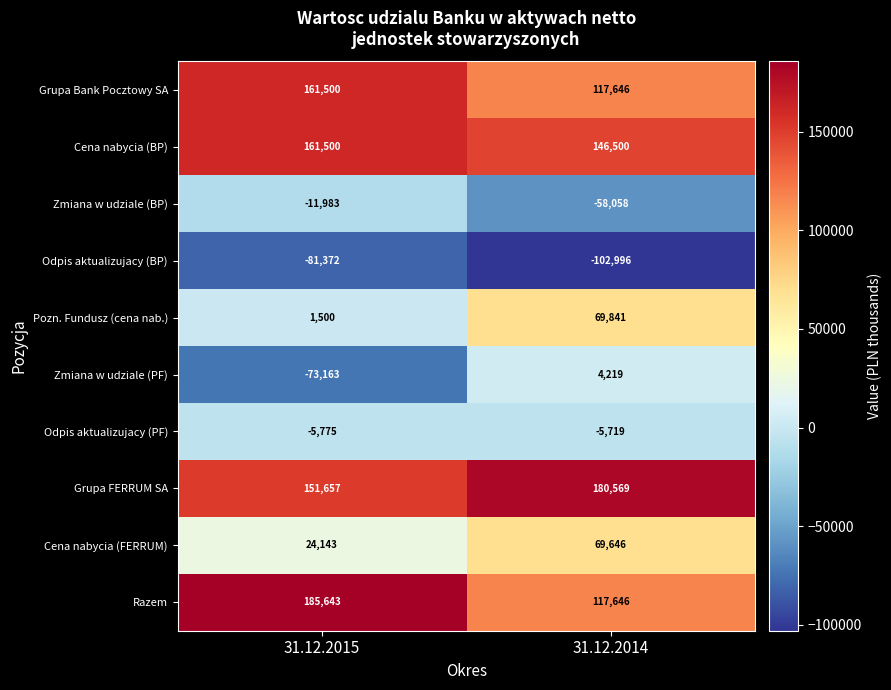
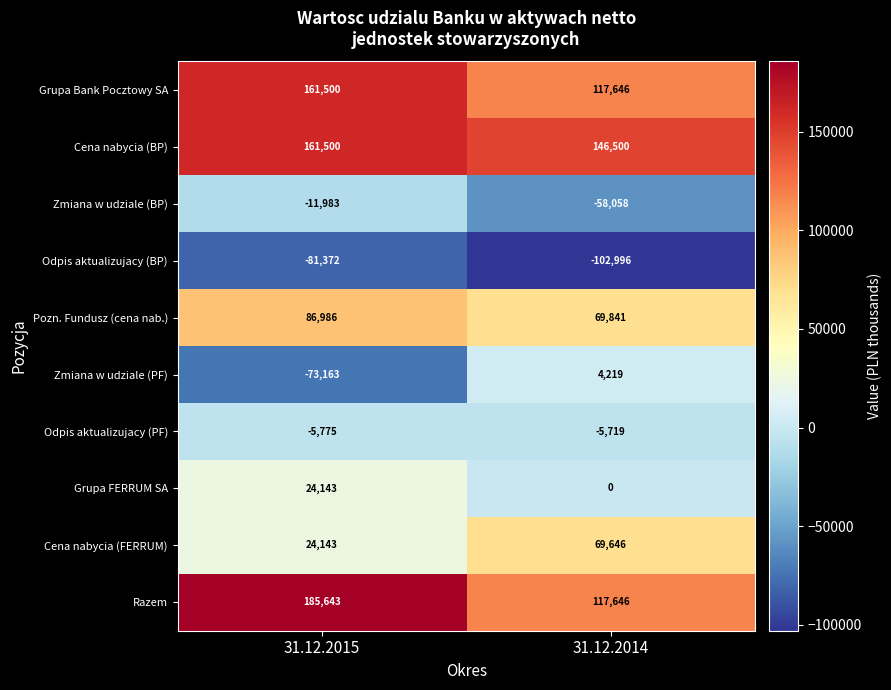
Pozn. Fundusz (cena nab.), 31.12.2015: 1,500 -> 86,986
Grupa FERRUM SA, 31.12.2015: 151,657 -> 24,143
Grupa FERRUM SA, 31.12.2014: 180,569 -> 0
